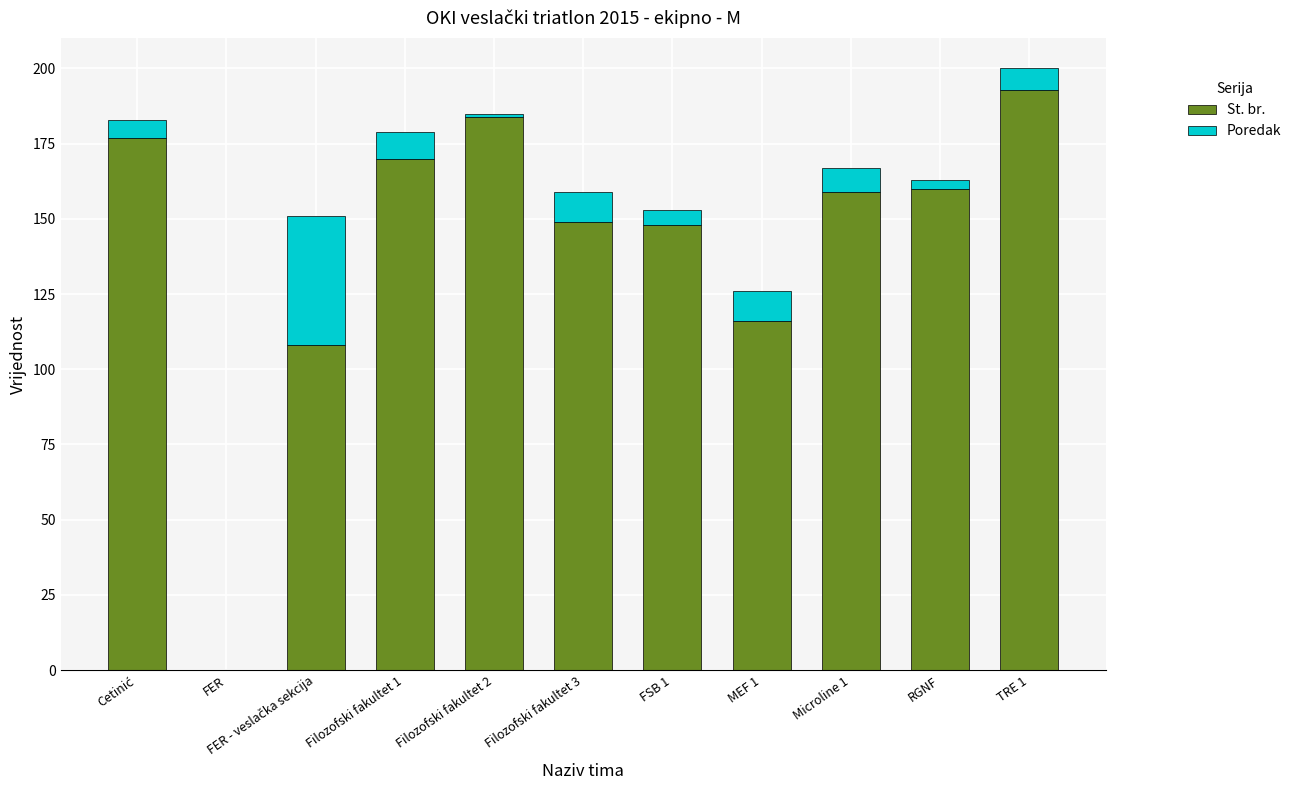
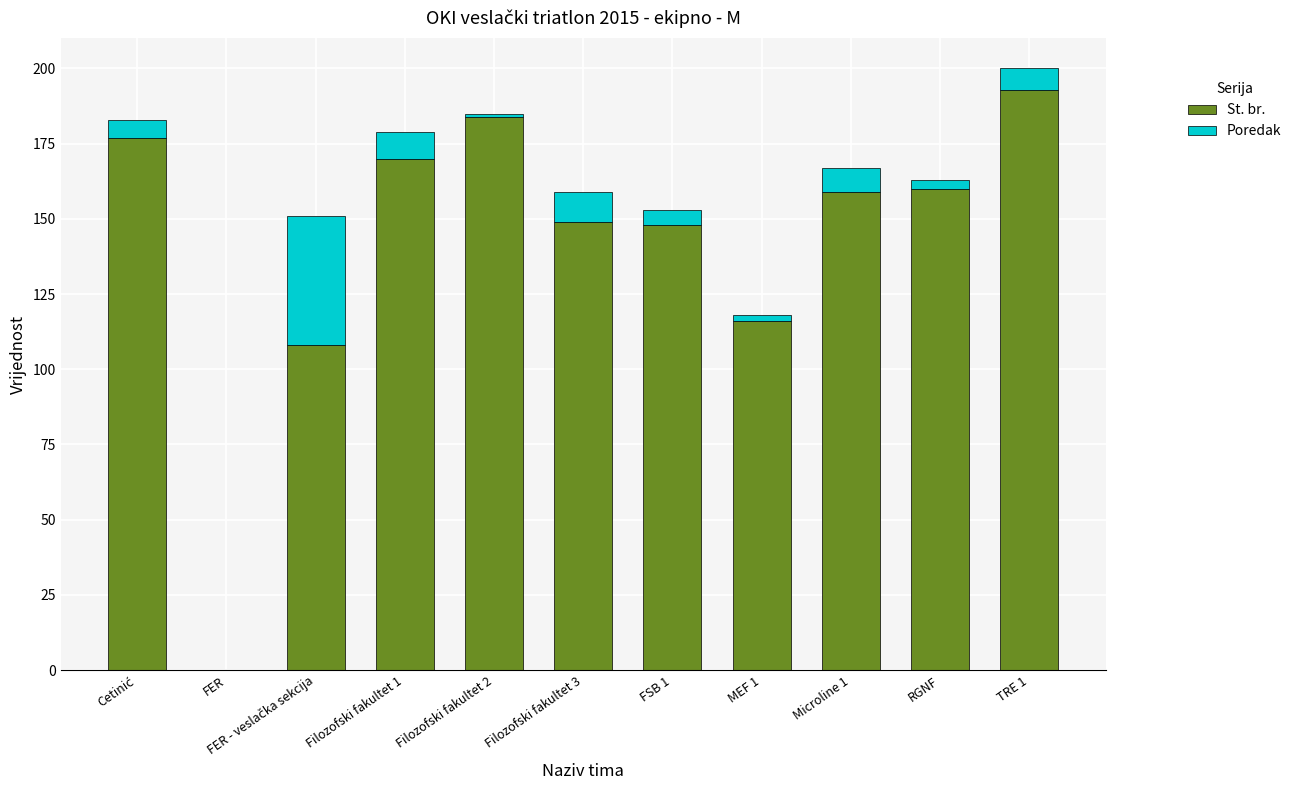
Poredak, MEF 1: 10 -> 2
